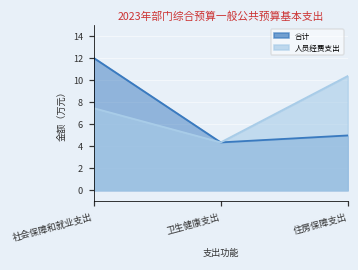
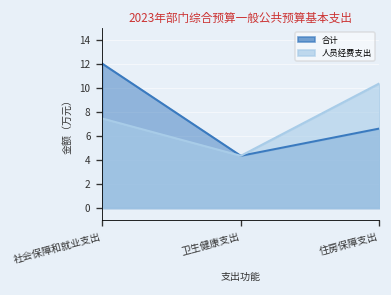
合计, 住房保障支出: 5 -> 7
